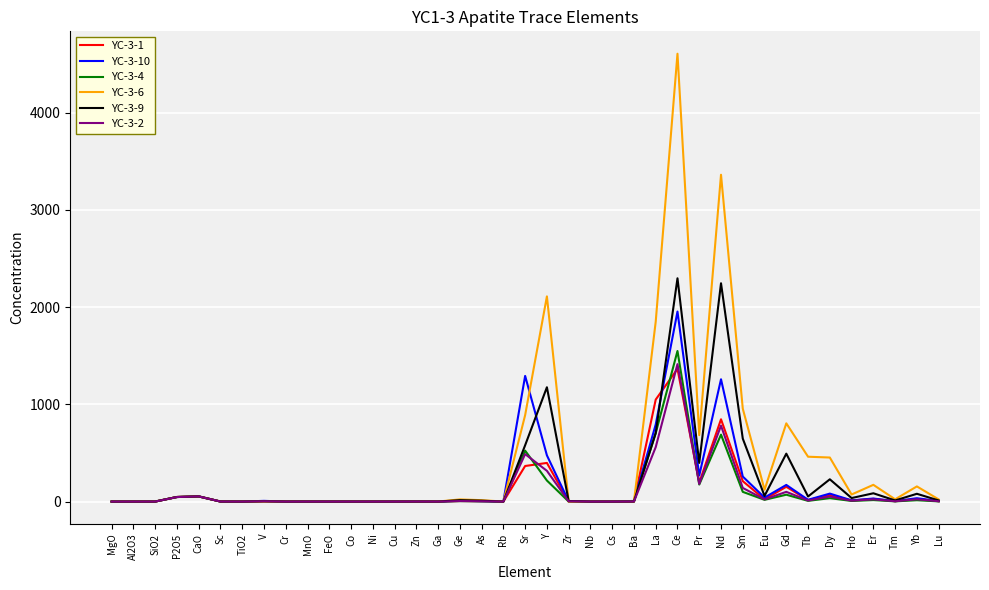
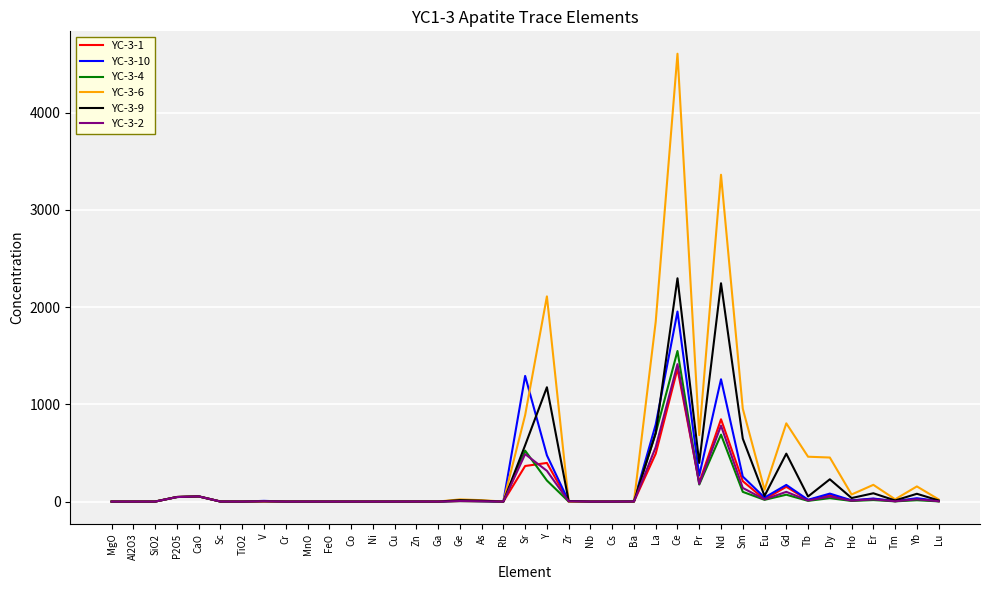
YC-3-1, La: 1000 -> 500
